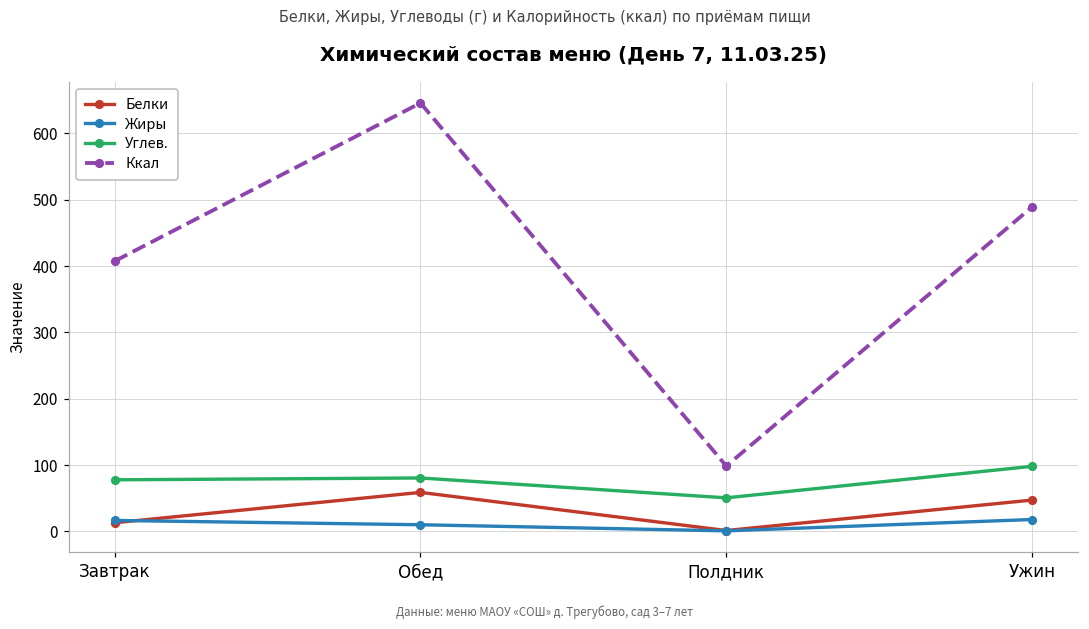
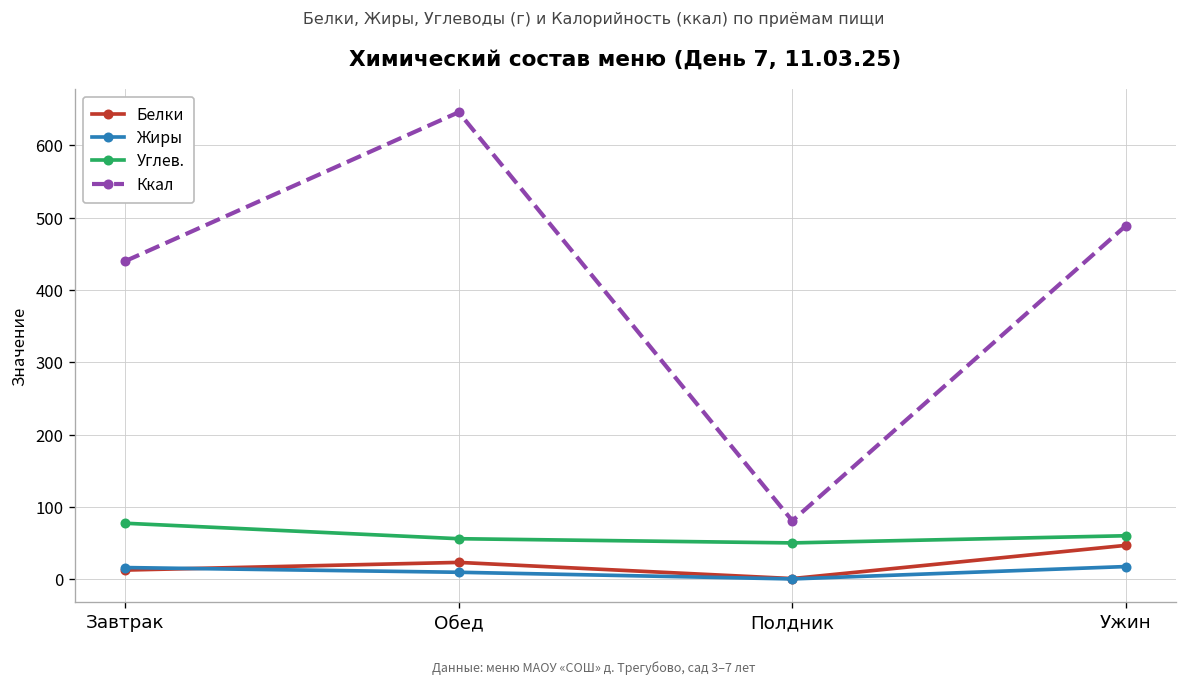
Ккал, Завтрак: 410 -> 440
Белки, Обед: 60 -> 20
Углев., Обед: 80 -> 60
Ккал, Полдник: 100 -> 80
Углев., Ужин: 100 -> 60
